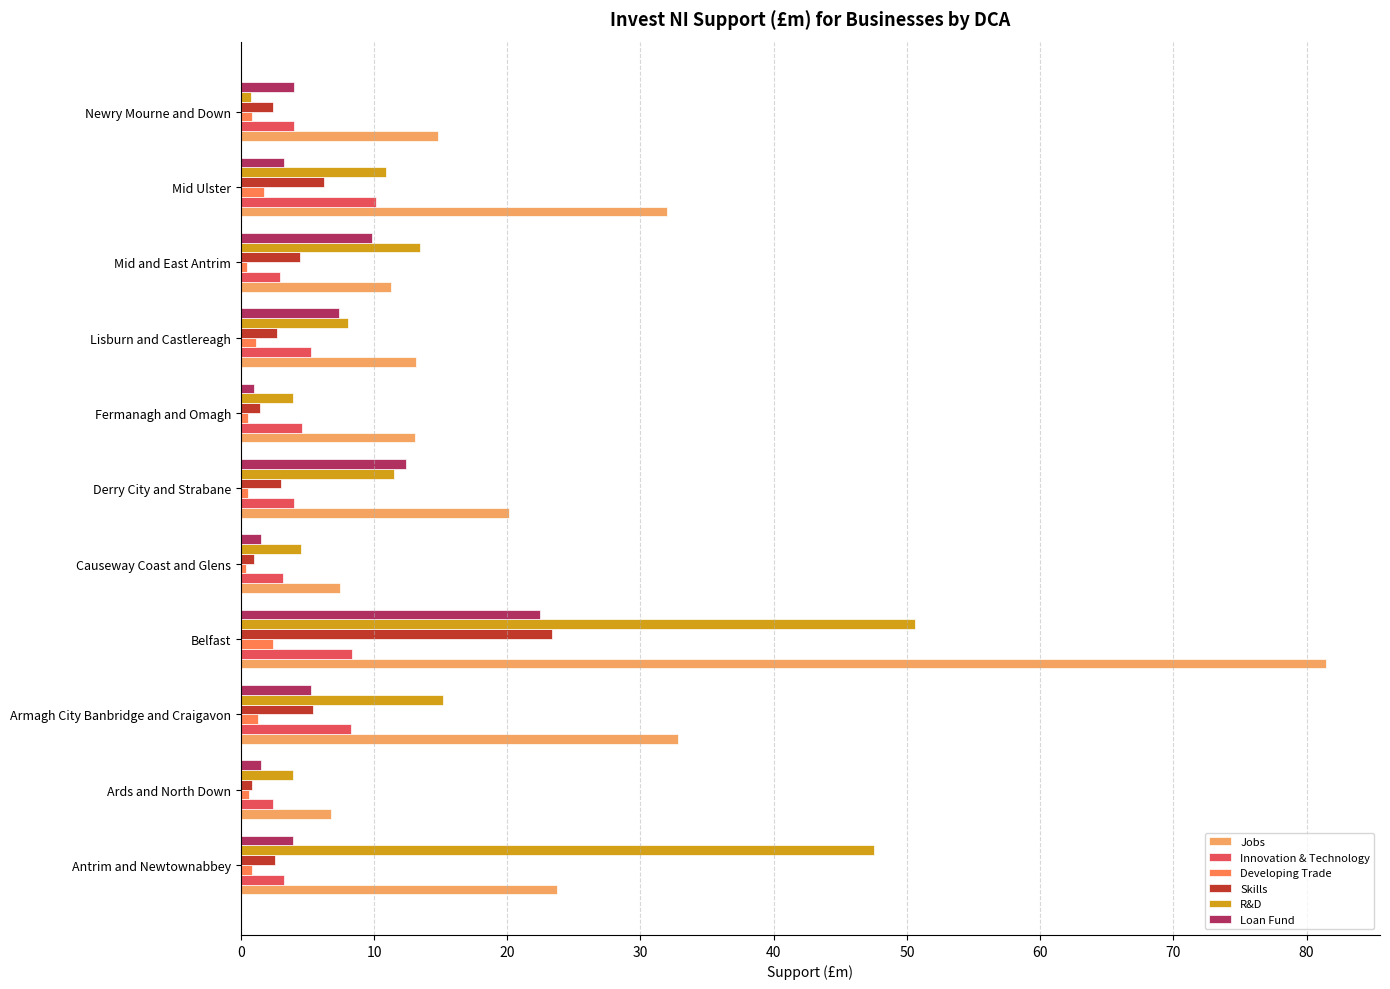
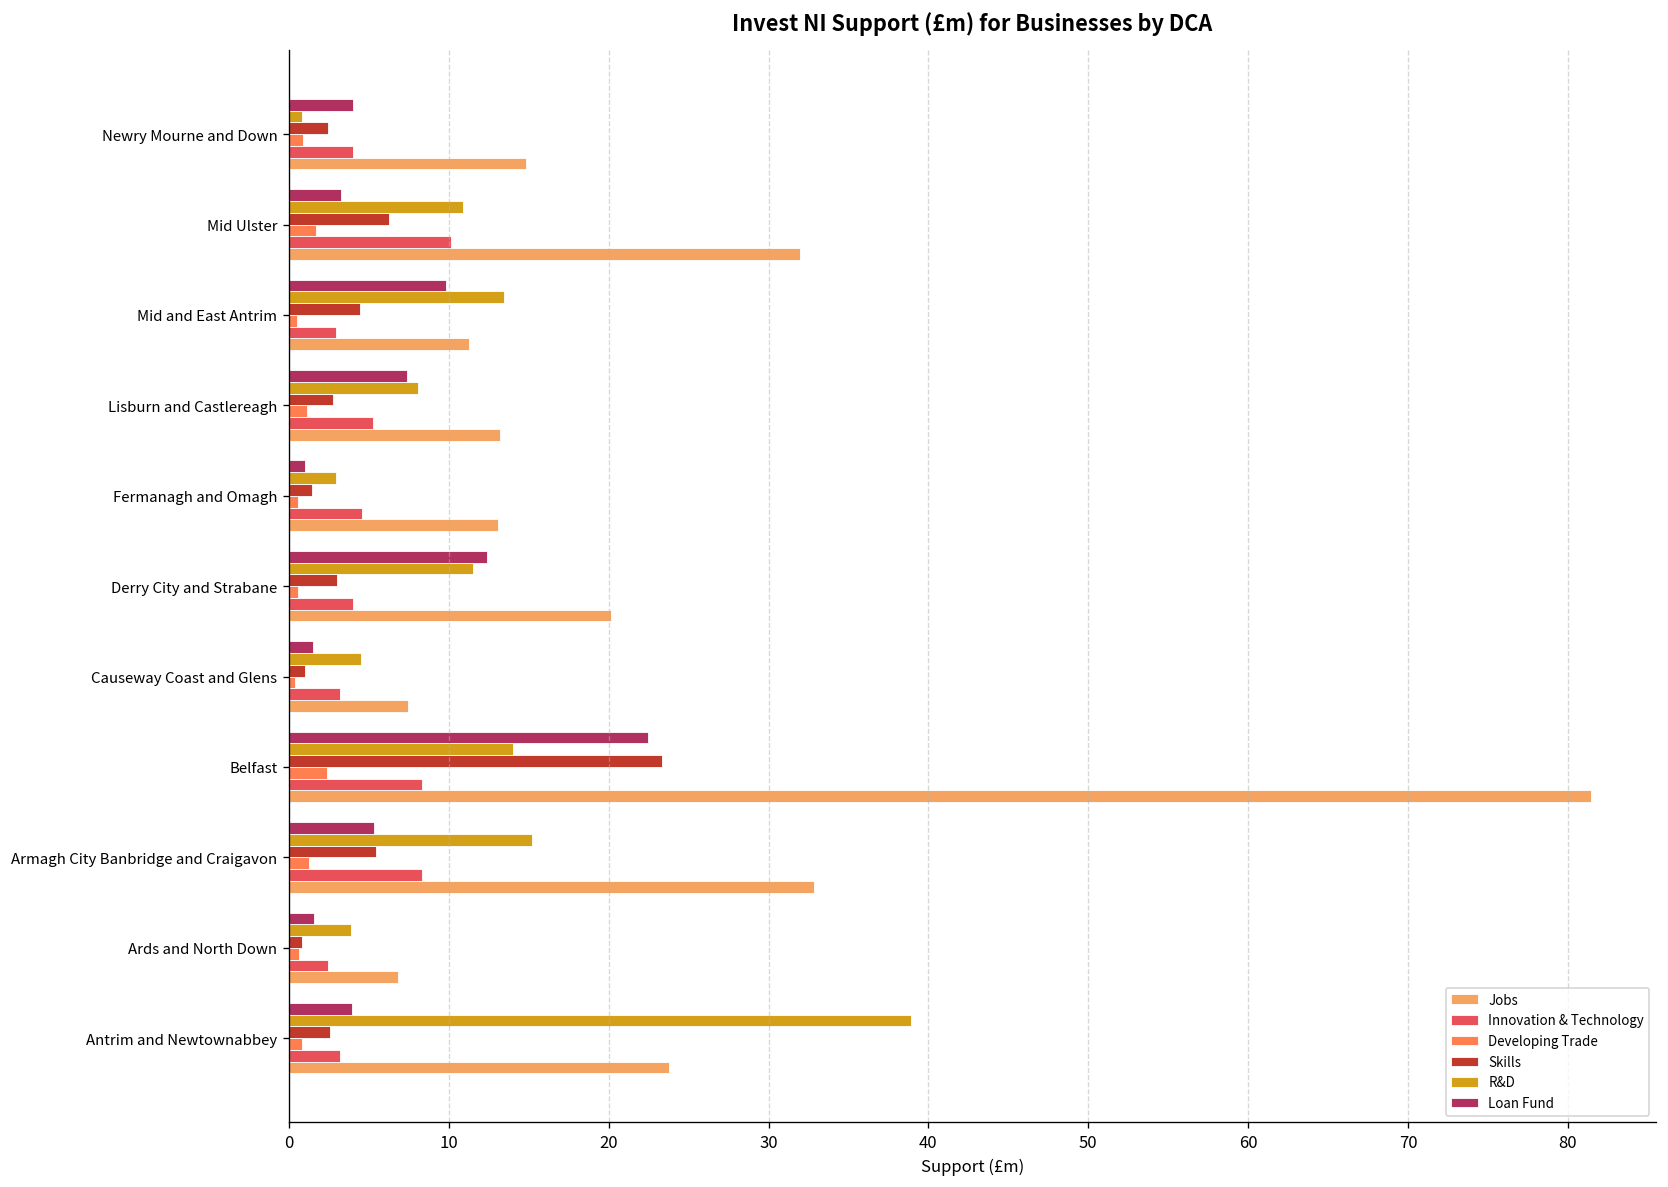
R&D, Fermanagh and Omagh: 3.9 -> 3.0
R&D, Belfast: 50.6 -> 14.0
R&D, Antrim and Newtownabbey: 47.5 -> 38.9
